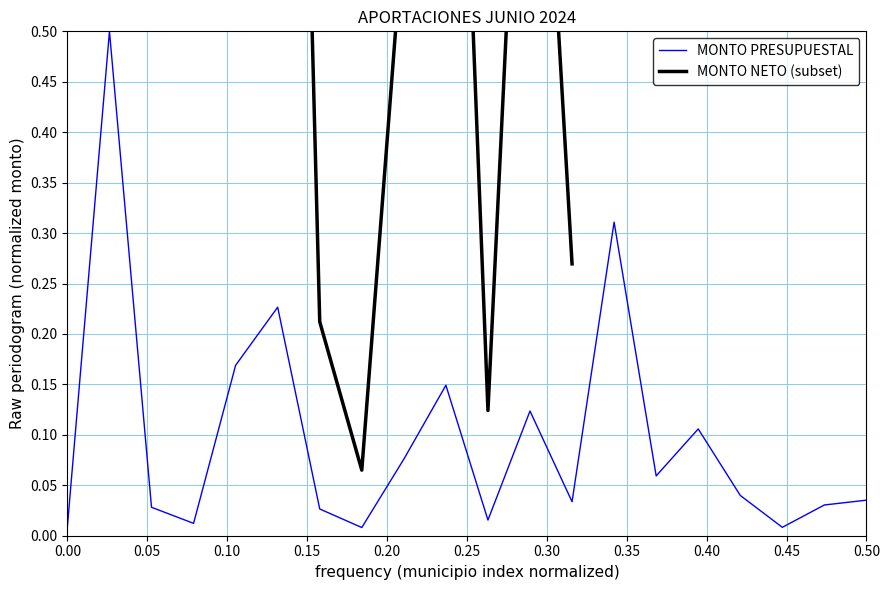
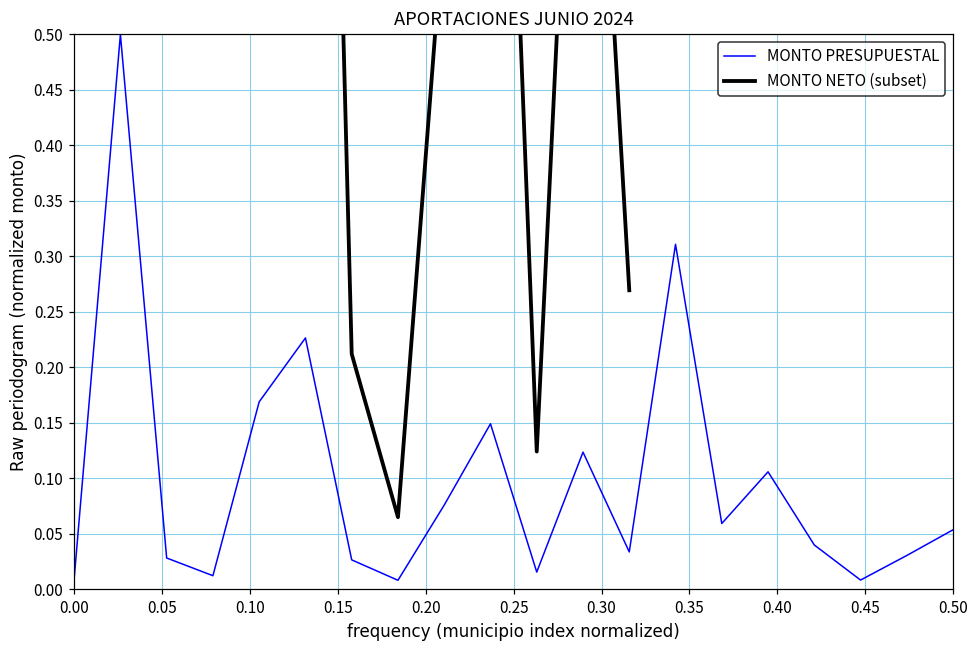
MONTO PRESUPUESTAL, 0.50: 0.035 -> 0.054
